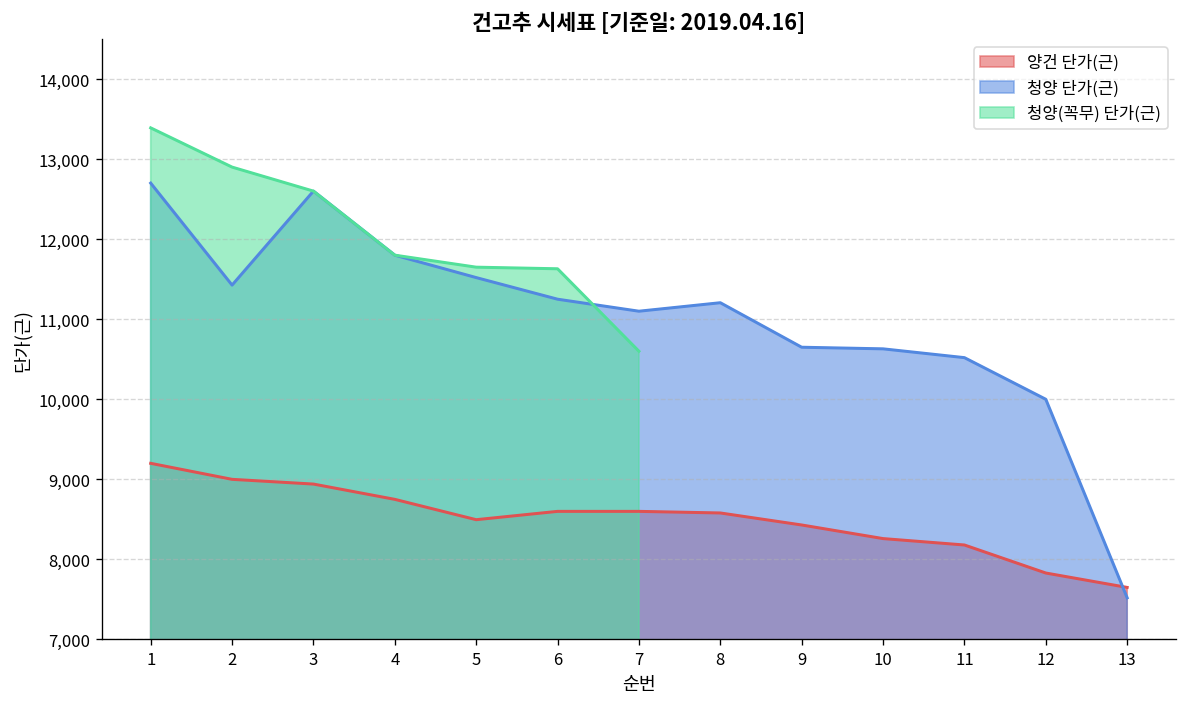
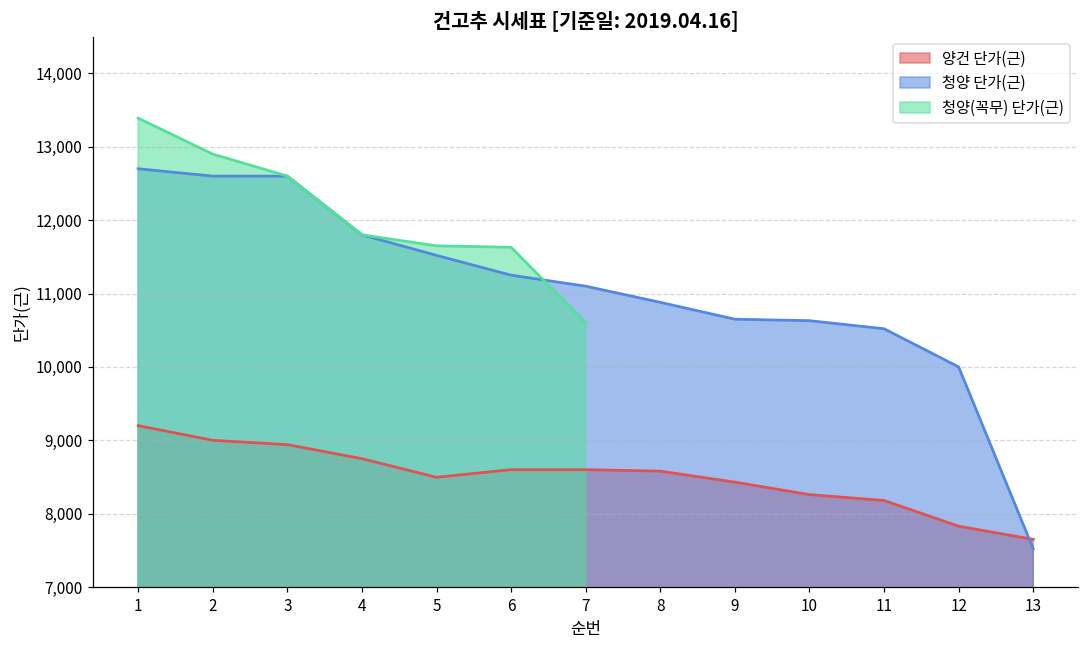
청양 단가(근), 2: 11,400 -> 12,600
청양 단가(근), 8: 11,200 -> 10,900
